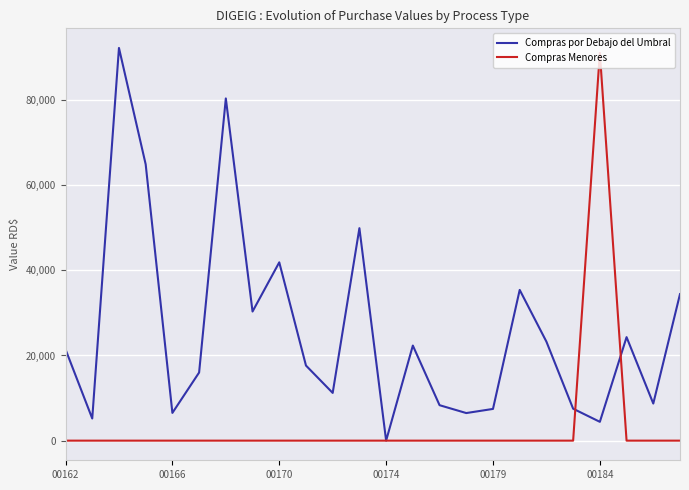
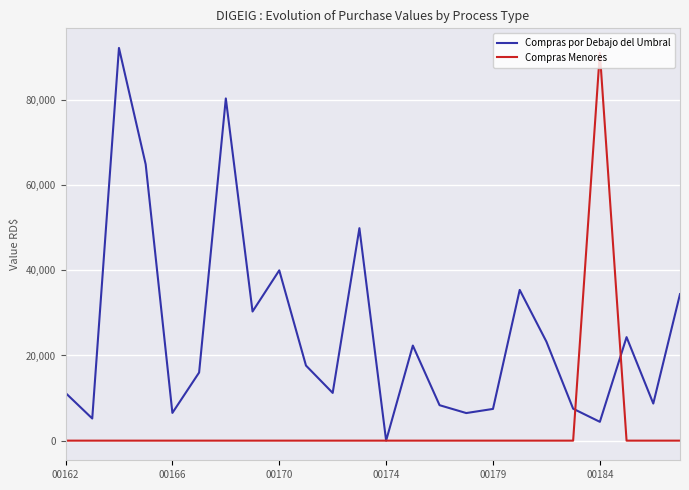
Compras por Debajo del Umbral, 00162: 21,000 -> 11,000
Compras por Debajo del Umbral, 00170: 42,000 -> 40,000
